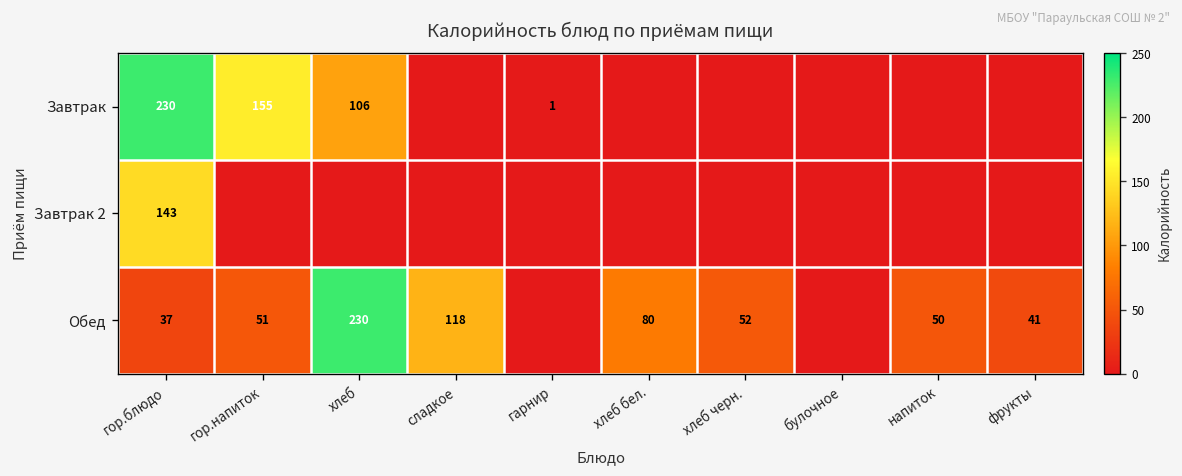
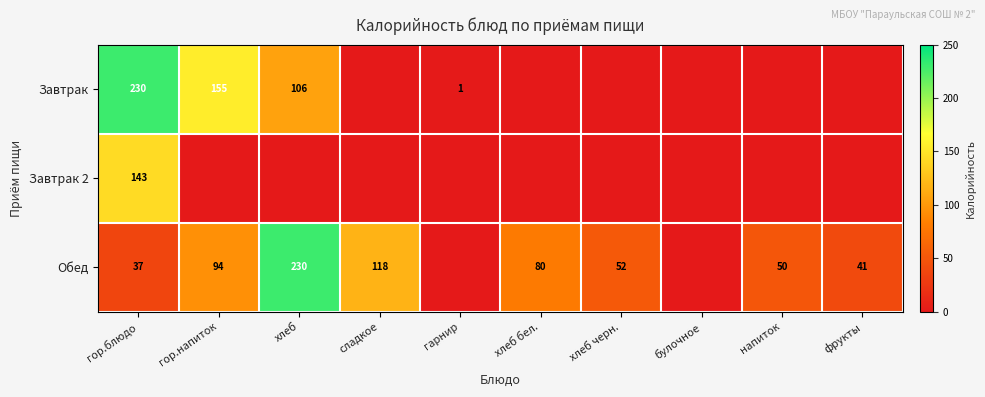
Обед, гор.напиток: 51 -> 94
